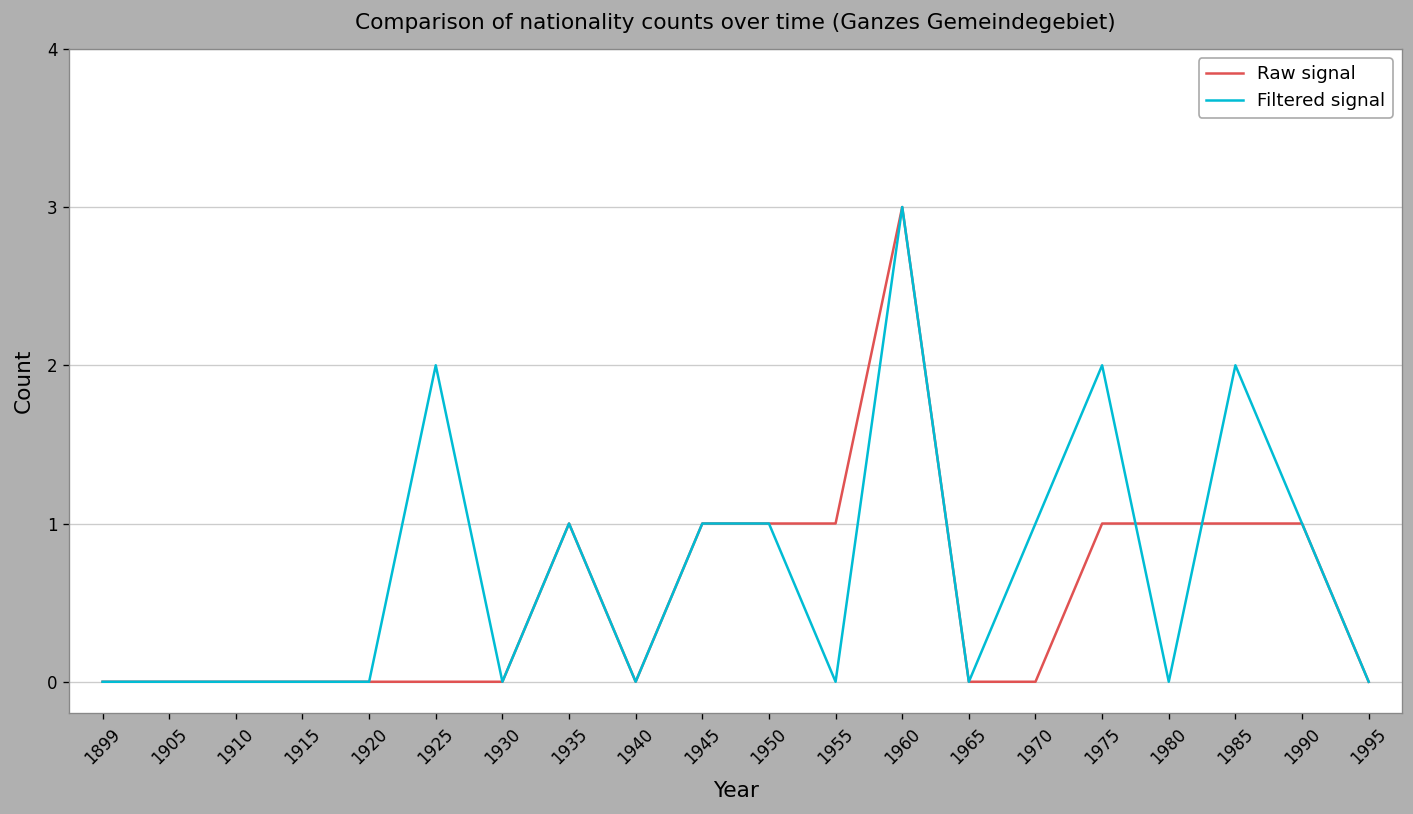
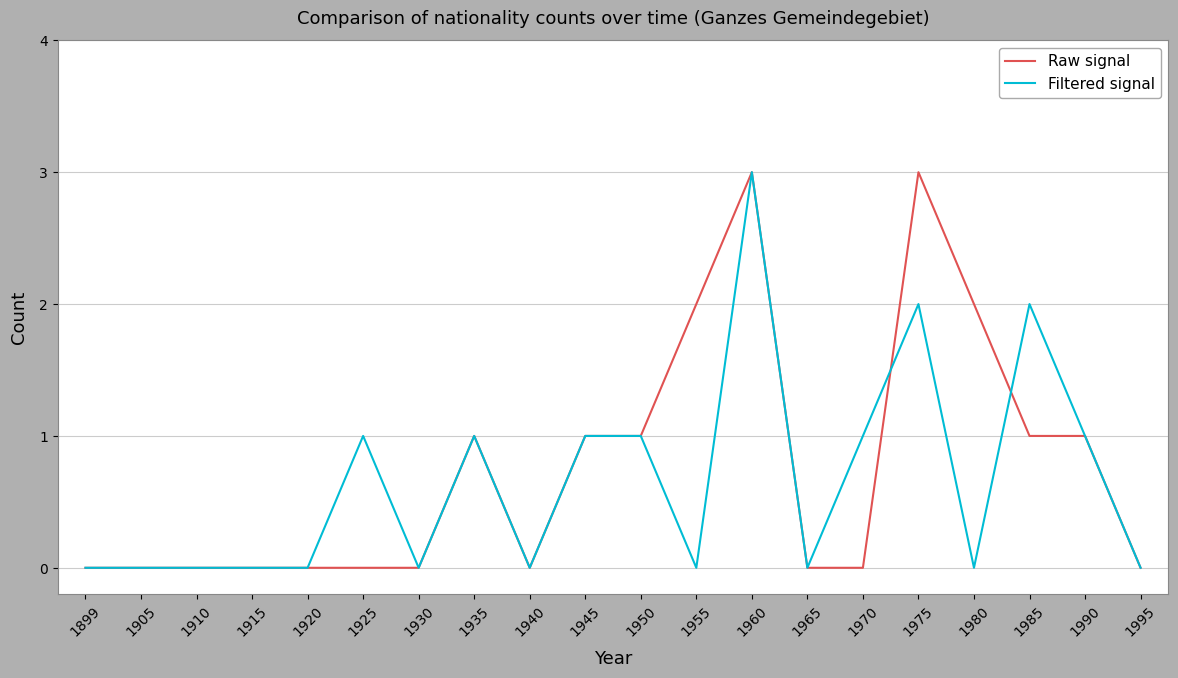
Filtered signal, 1925: 2 -> 1
Raw signal, 1955: 1 -> 2
Raw signal, 1975: 1 -> 3
Raw signal, 1980: 1 -> 2
